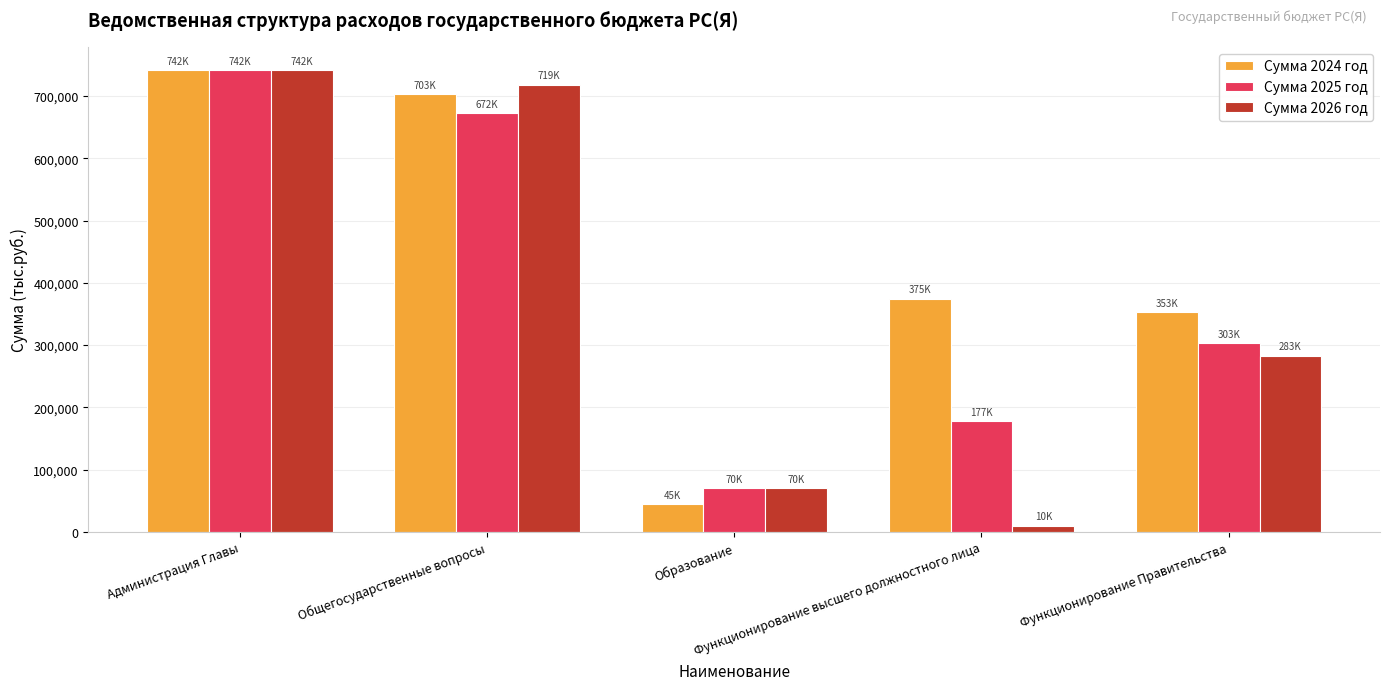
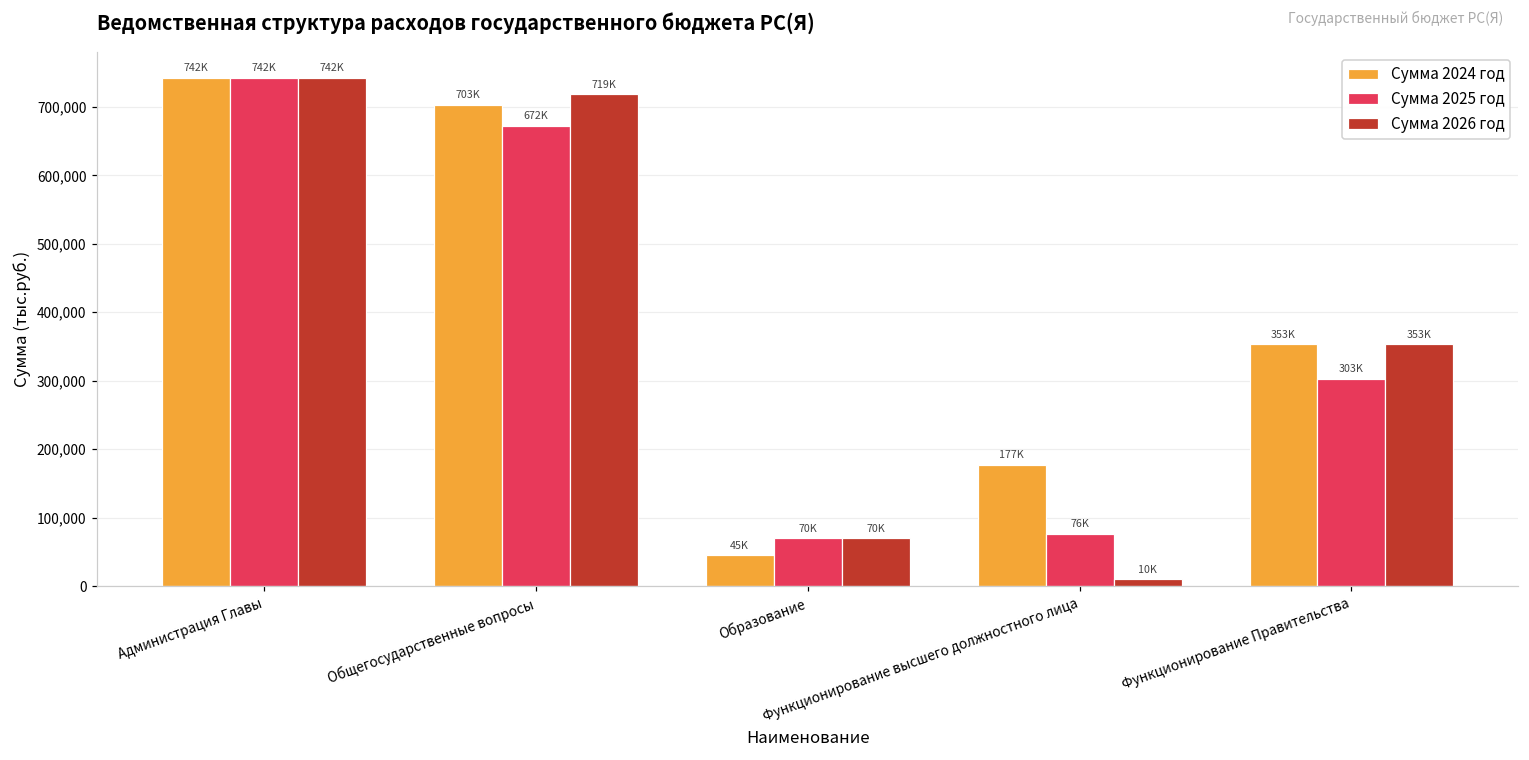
Сумма 2024 год, Функционирование высшего должностного лица: 375K -> 177K
Сумма 2025 год, Функционирование высшего должностного лица: 177K -> 76K
Сумма 2026 год, Функционирование Правительства: 283K -> 353K
